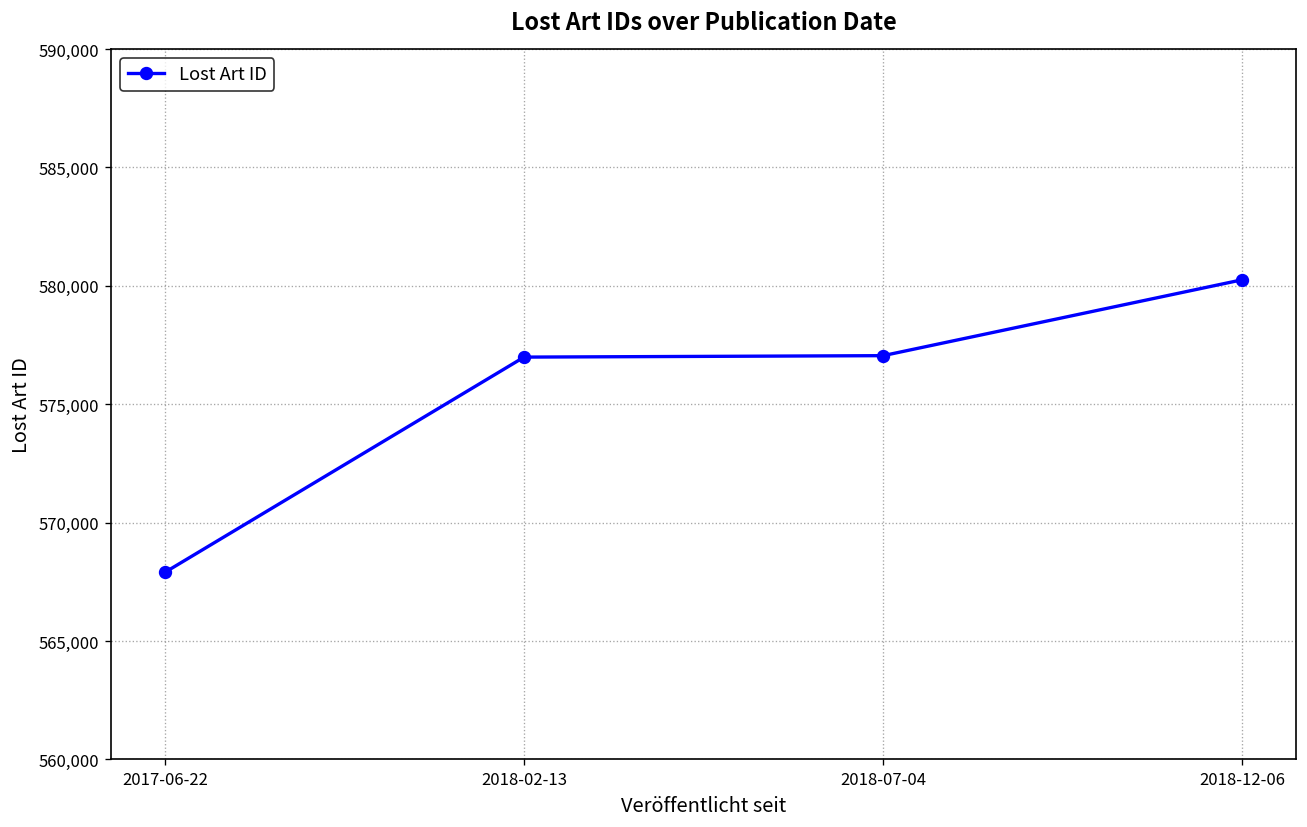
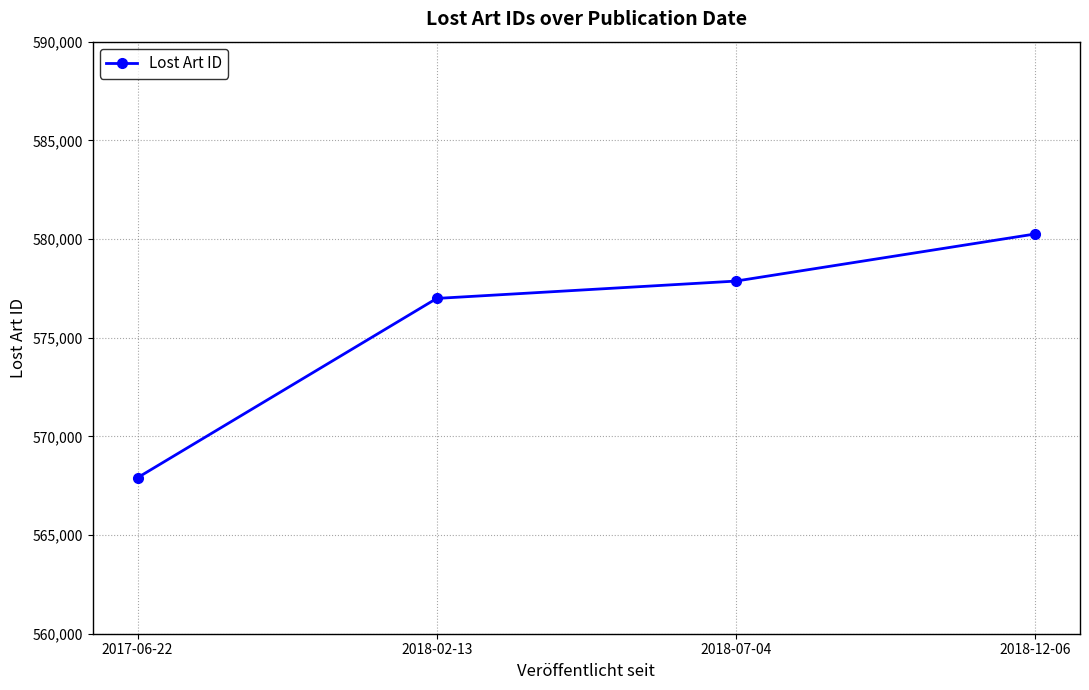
2018-07-04: 577,100 -> 577,900
